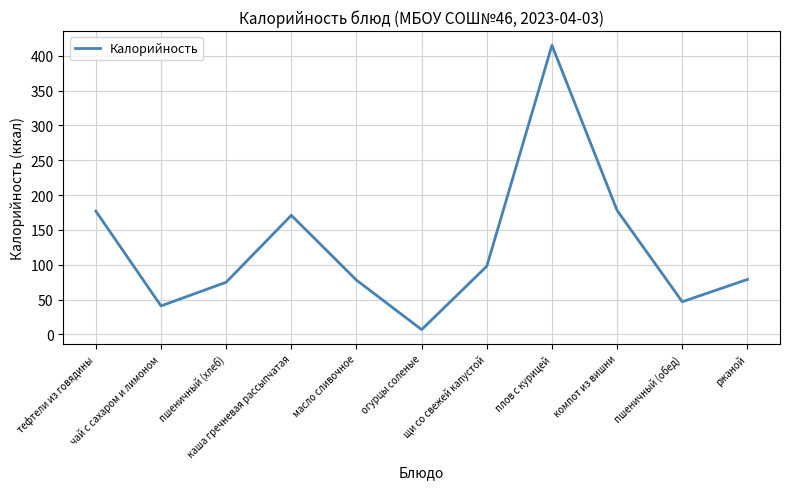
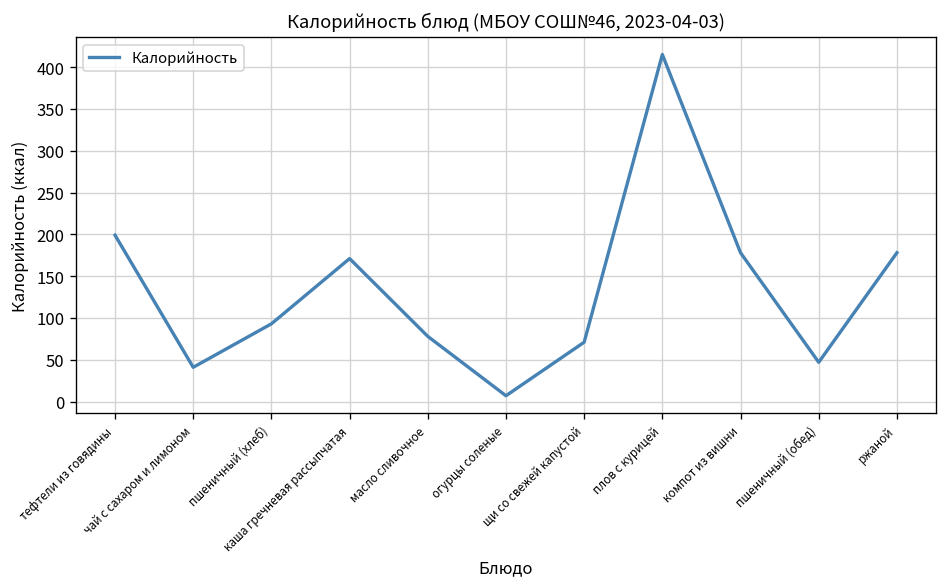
тефтели из говядины: 180 -> 200
пшеничный (хлеб): 80 -> 90
щи со свежей капустой: 100 -> 70
ржаной: 80 -> 180
